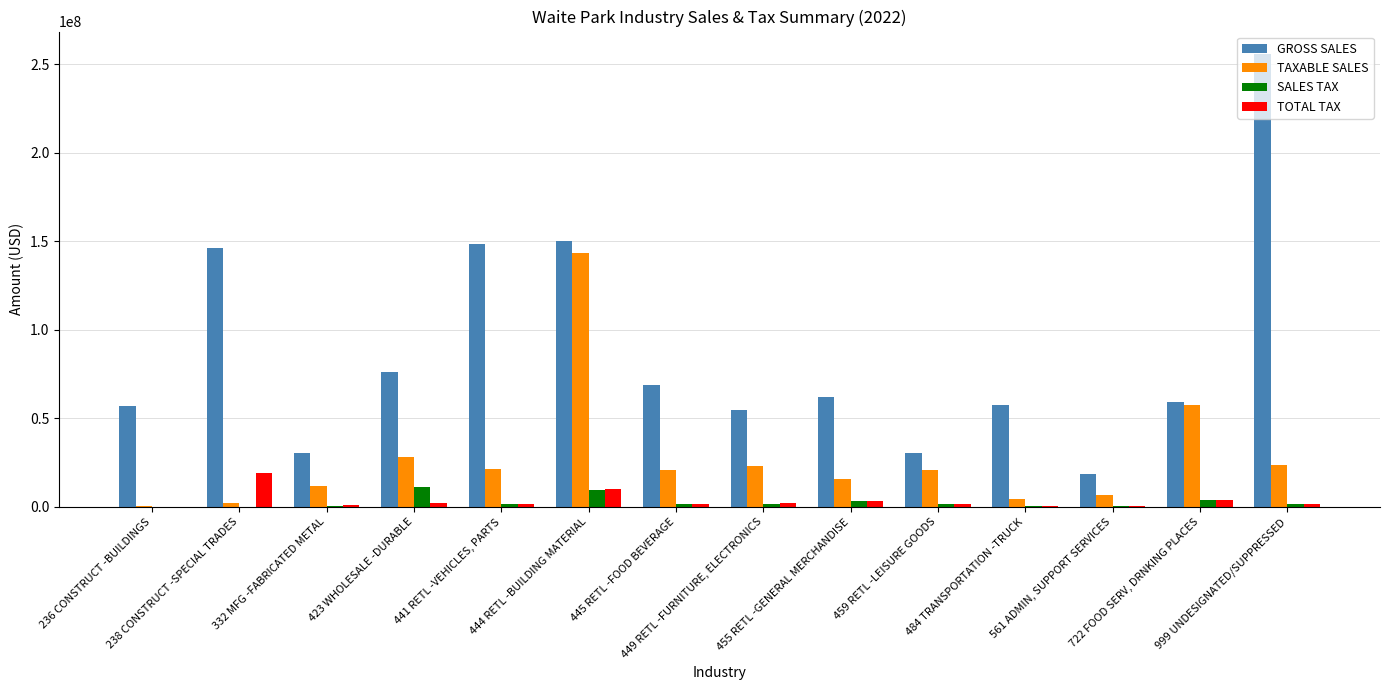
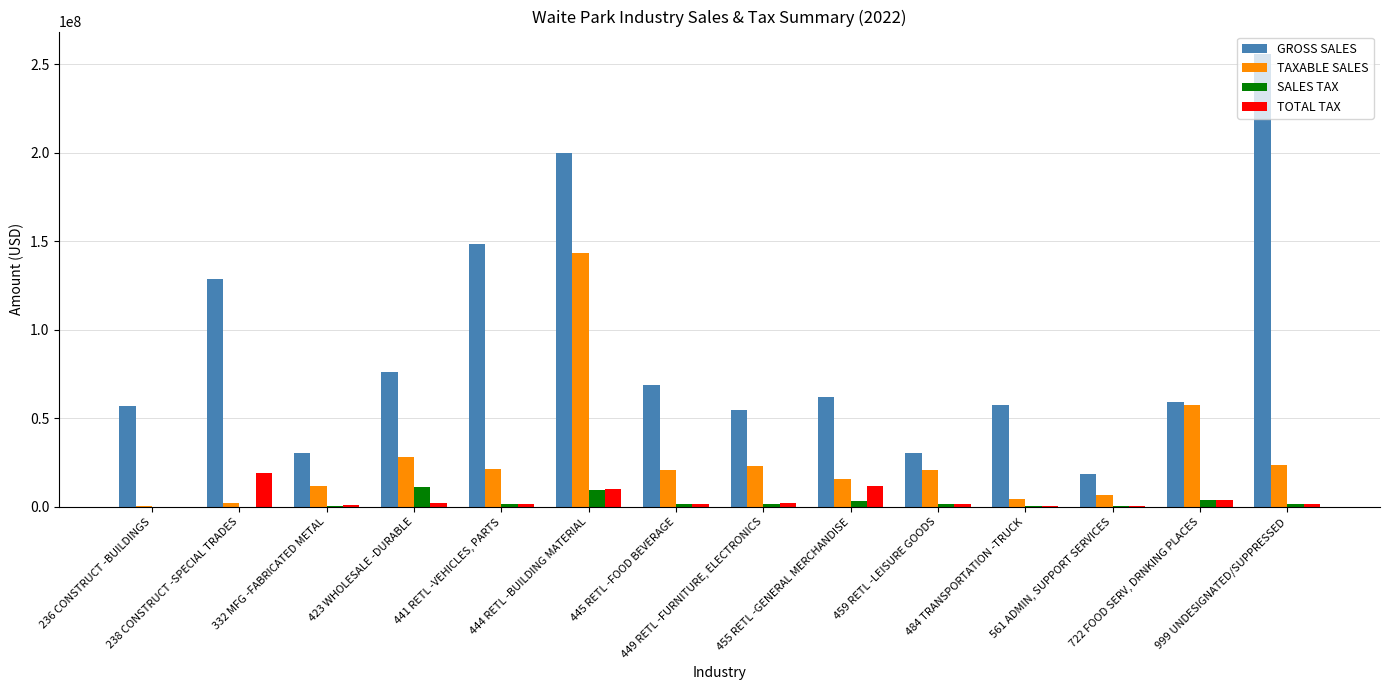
GROSS SALES, 238 CONSTRUCT -SPECIAL TRADES: 146000000 -> 129000000
GROSS SALES, 444 RETL -BUILDING MATERIAL: 150000000 -> 200000000
TOTAL TAX, 455 RETL -GENERAL MERCHANDISE: 3000000 -> 12000000
